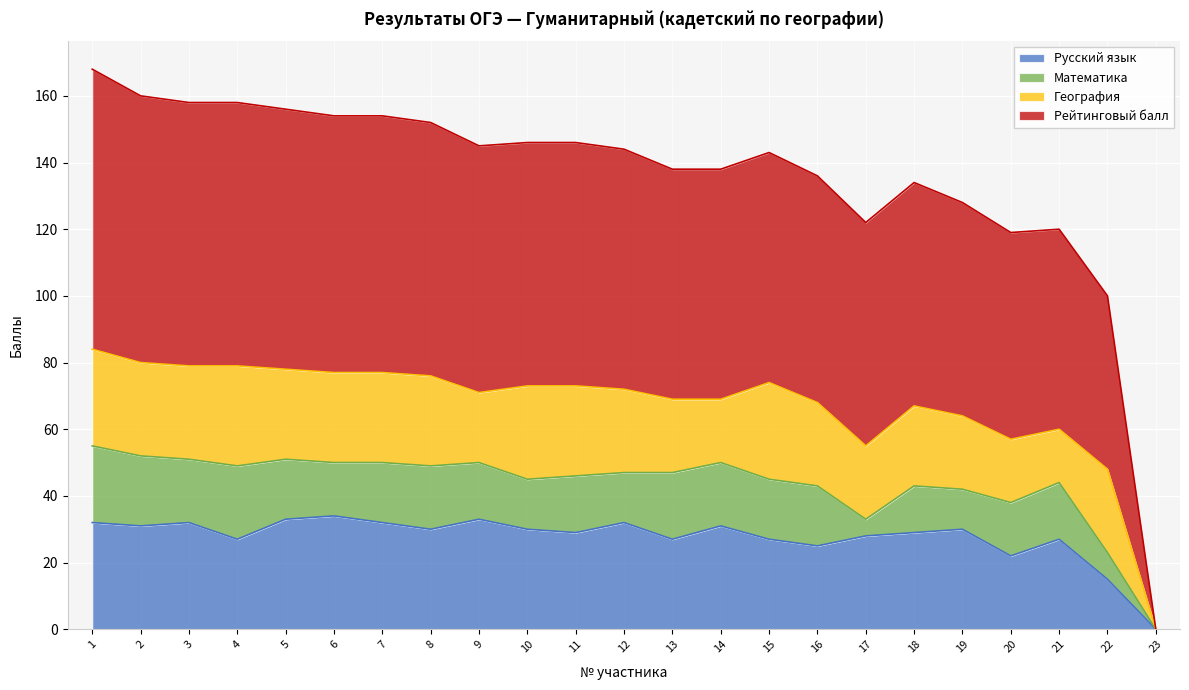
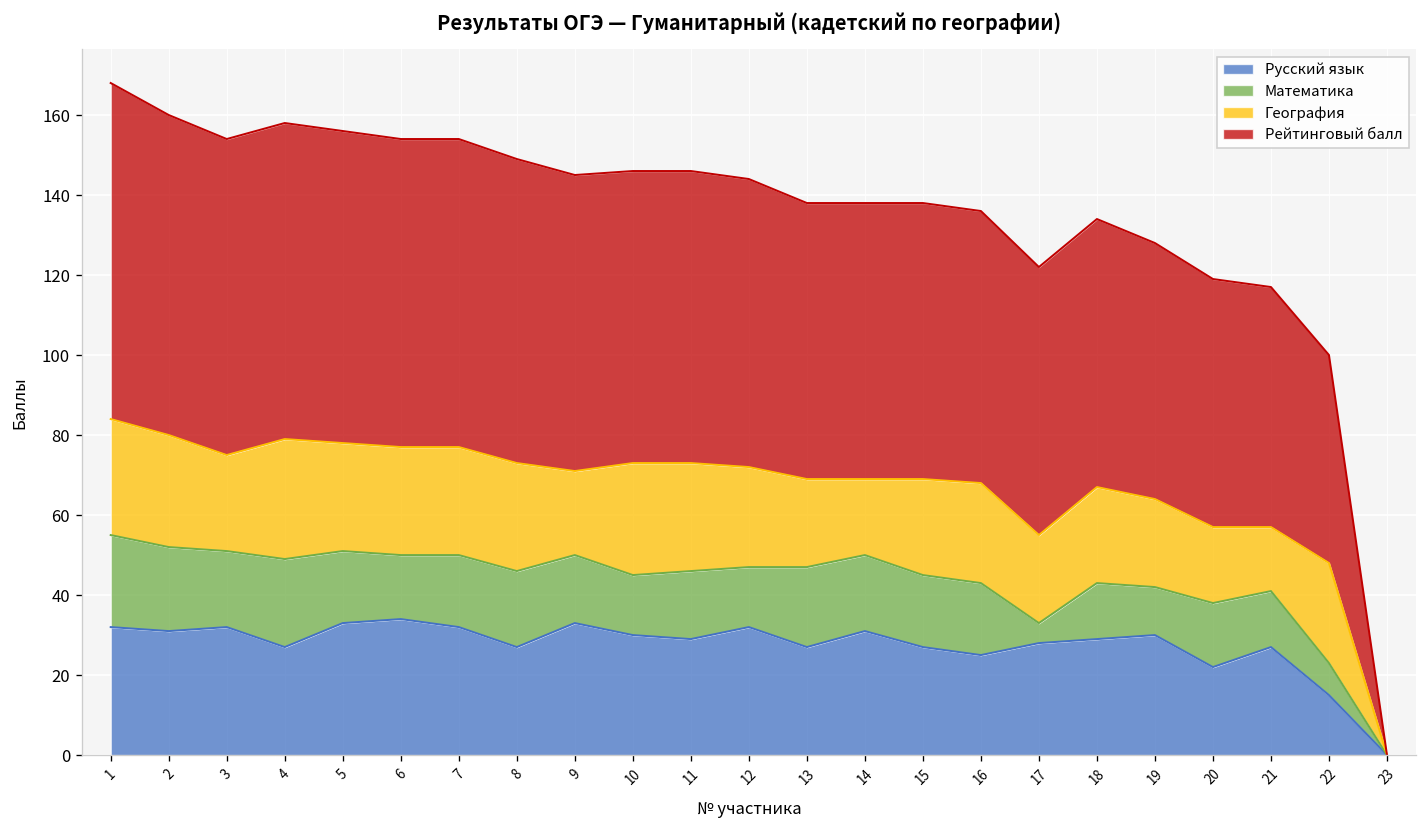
География, 3: 28 -> 24
Русский язык, 8: 30 -> 27
География, 15: 29 -> 24
Математика, 21: 17 -> 14
